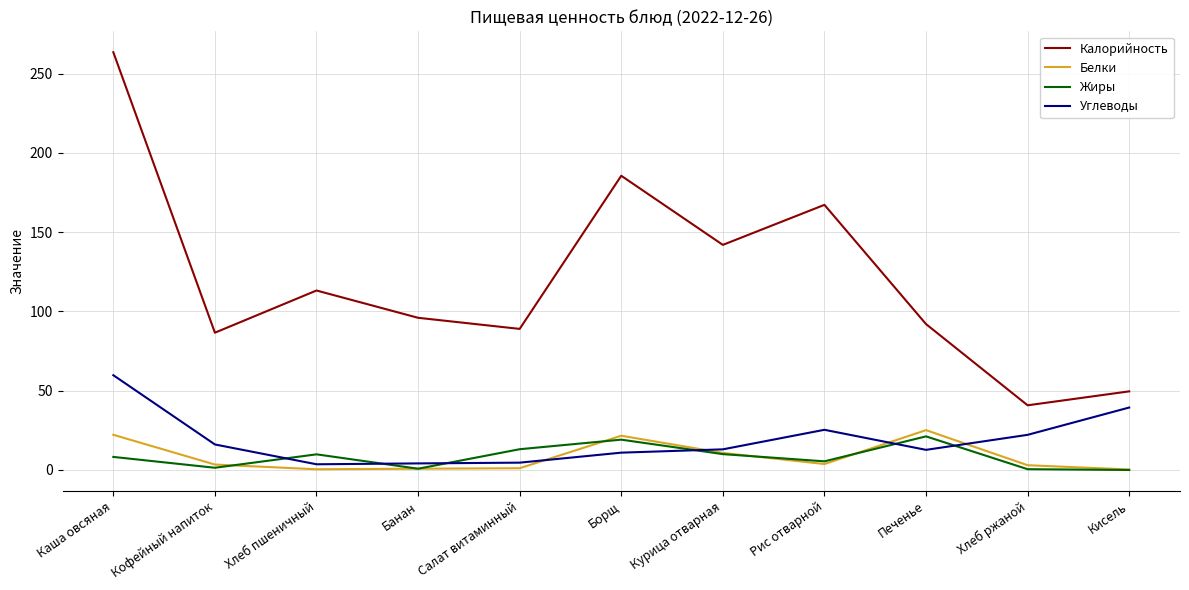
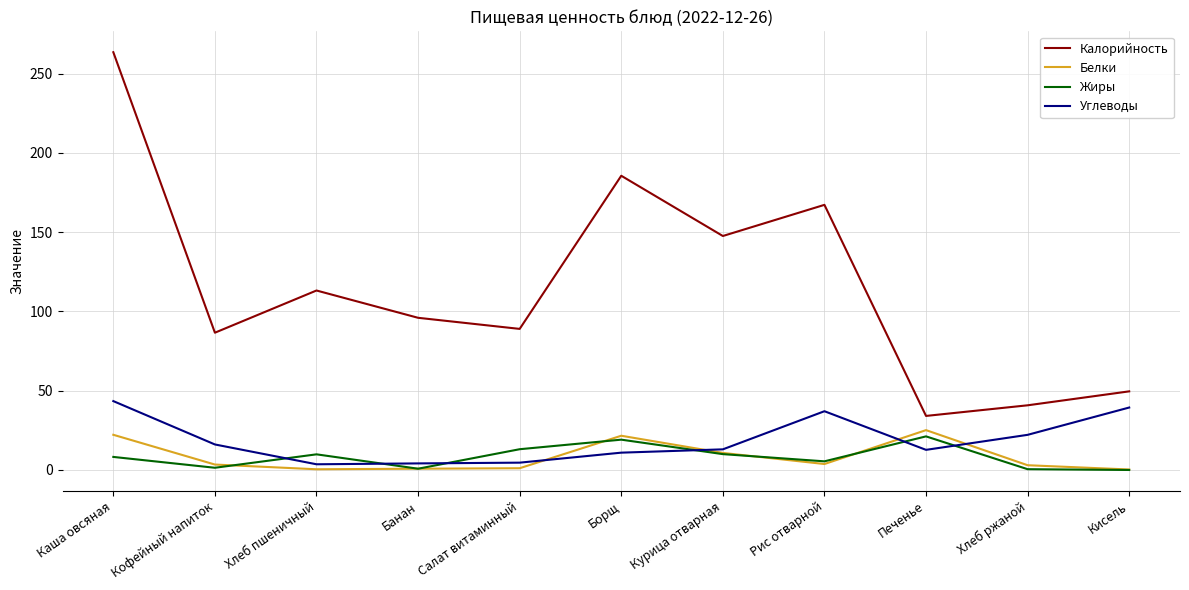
Углеводы, Каша овсяная: 60 -> 43
Калорийность, Курица отварная: 142 -> 148
Углеводы, Рис отварной: 25 -> 37
Калорийность, Печенье: 92 -> 34
